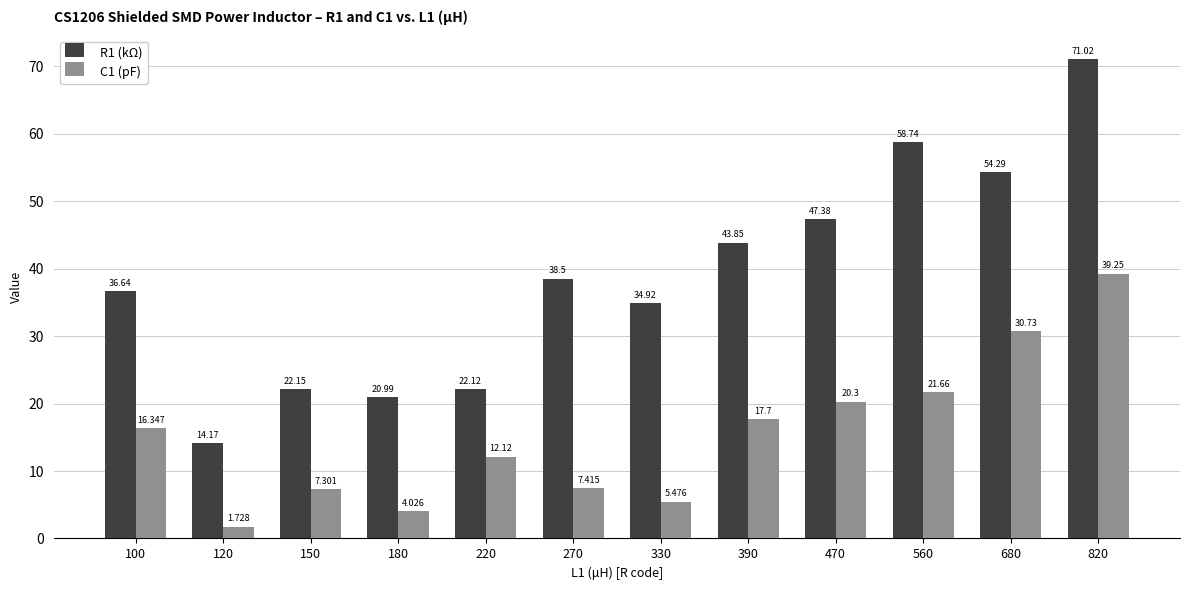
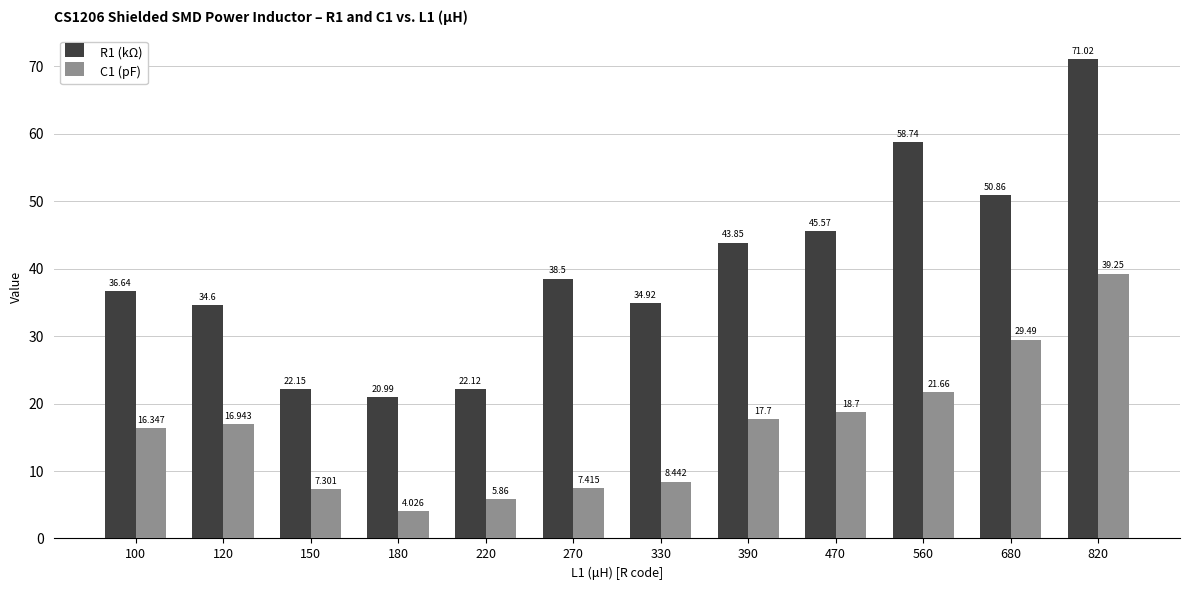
R1 (kΩ), 120: 14.17 -> 34.6
C1 (pF), 120: 1.728 -> 16.943
C1 (pF), 220: 12.12 -> 5.86
C1 (pF), 330: 5.476 -> 8.442
R1 (kΩ), 470: 47.38 -> 45.57
C1 (pF), 470: 20.3 -> 18.7
R1 (kΩ), 680: 54.29 -> 50.86
C1 (pF), 680: 30.73 -> 29.49
